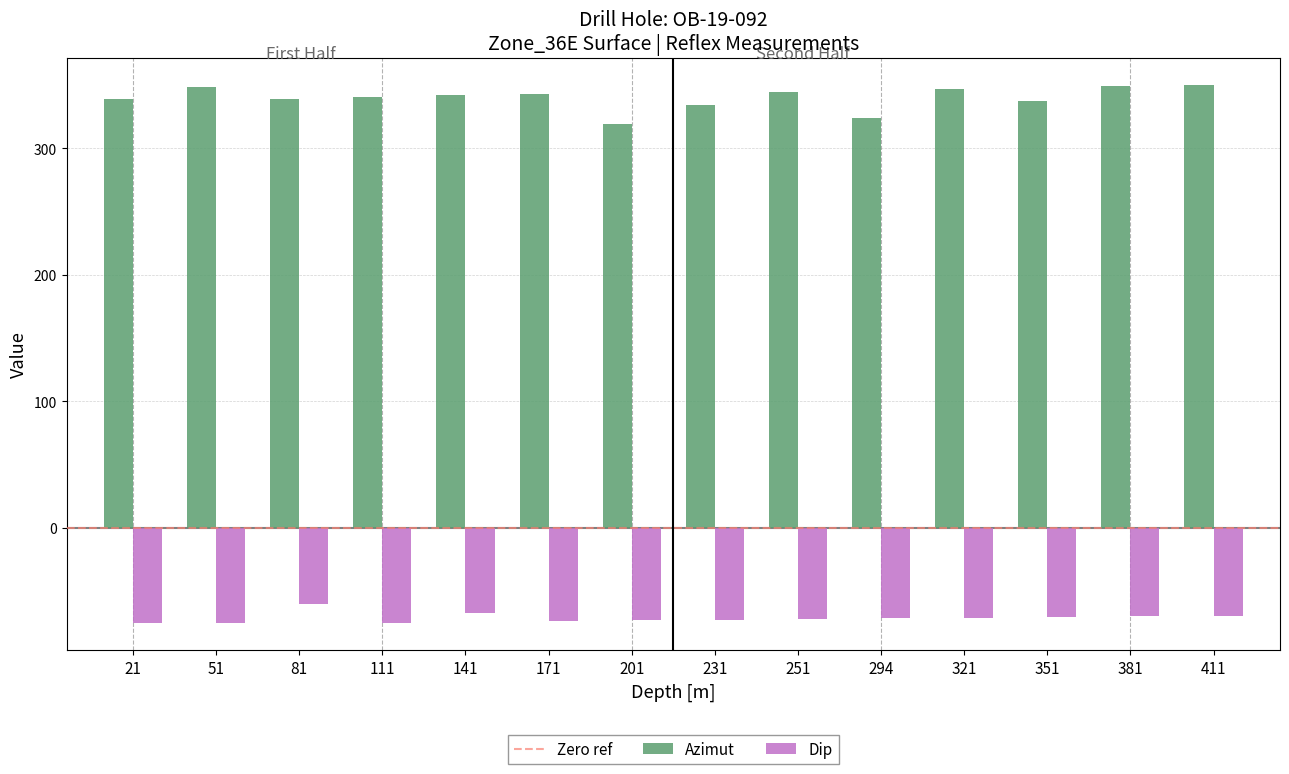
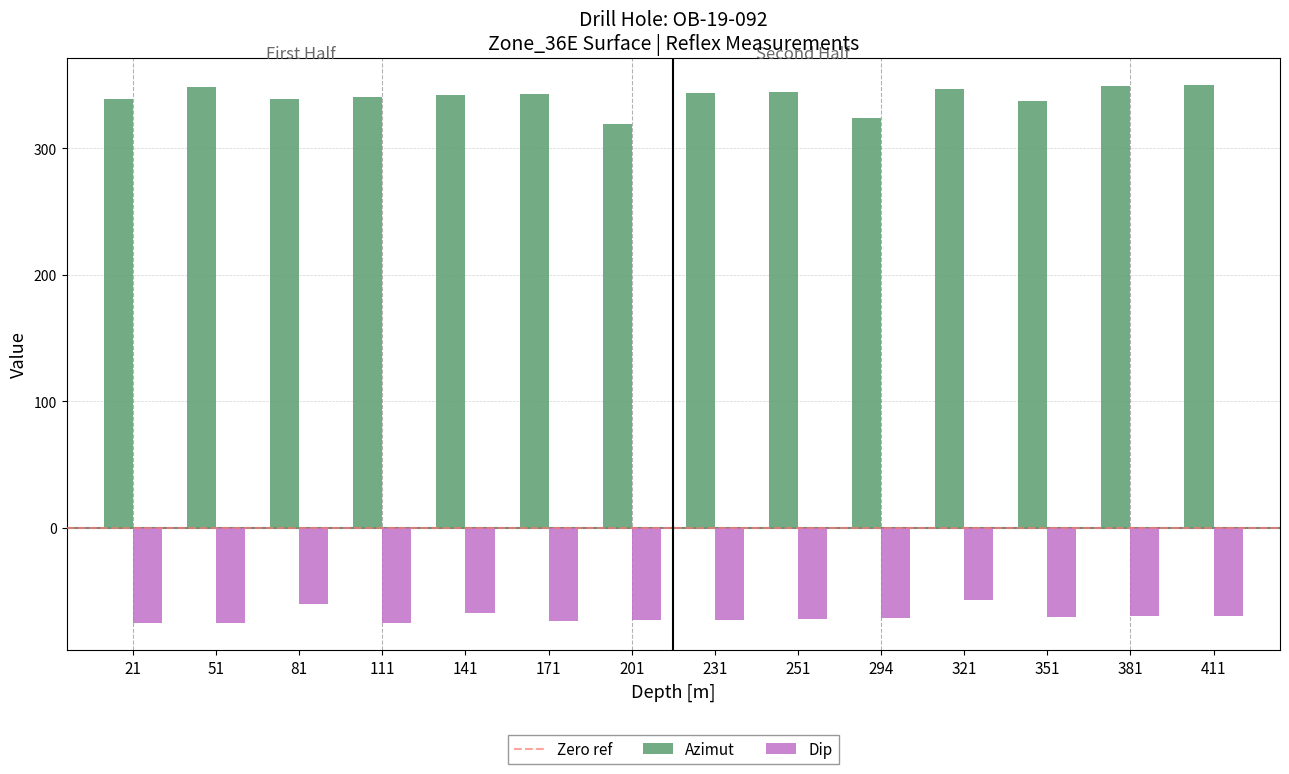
Azimut, 231: 334 -> 344
Dip, 321: -71 -> -57
